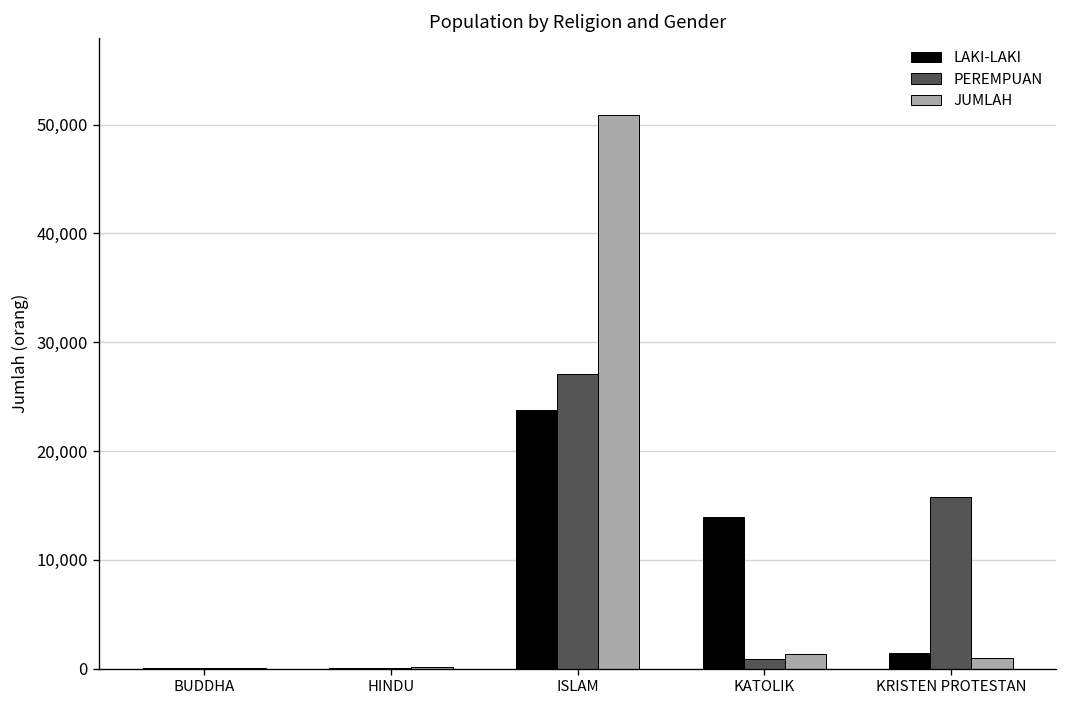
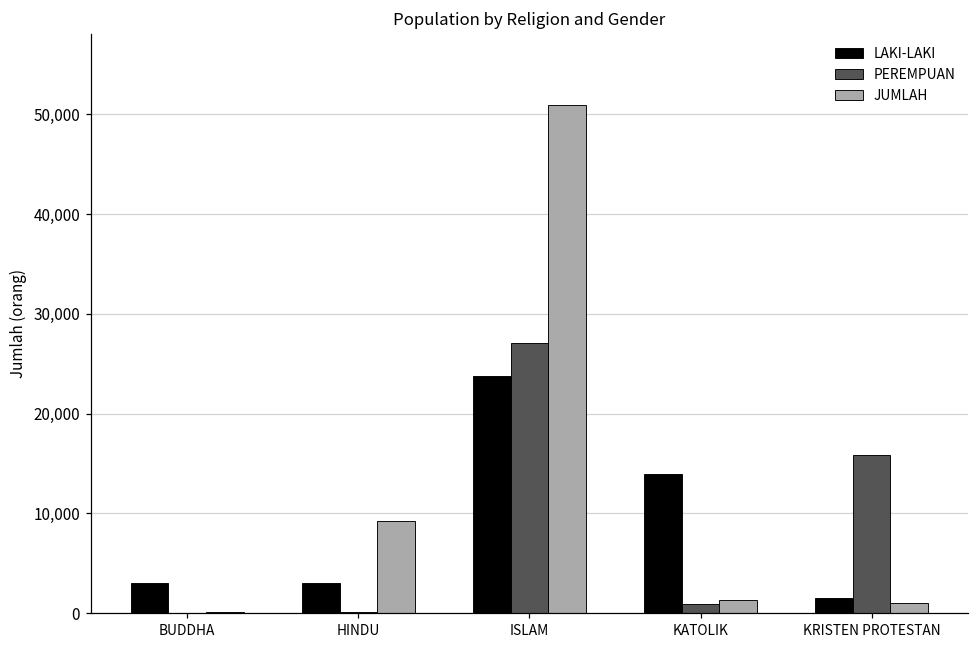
LAKI-LAKI, BUDDHA: 0 -> 3,000
LAKI-LAKI, HINDU: 0 -> 3,000
JUMLAH, HINDU: 0 -> 9,000
